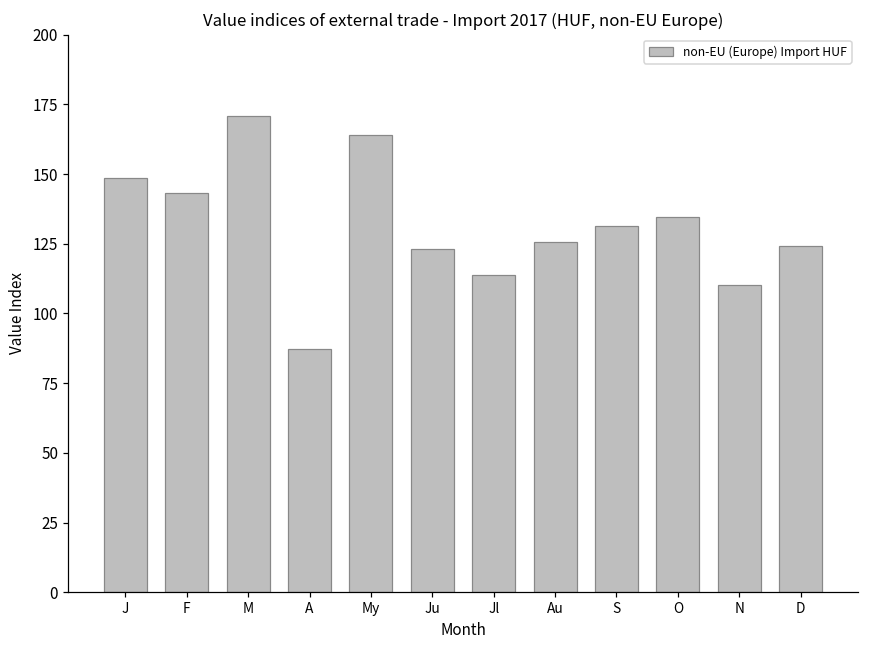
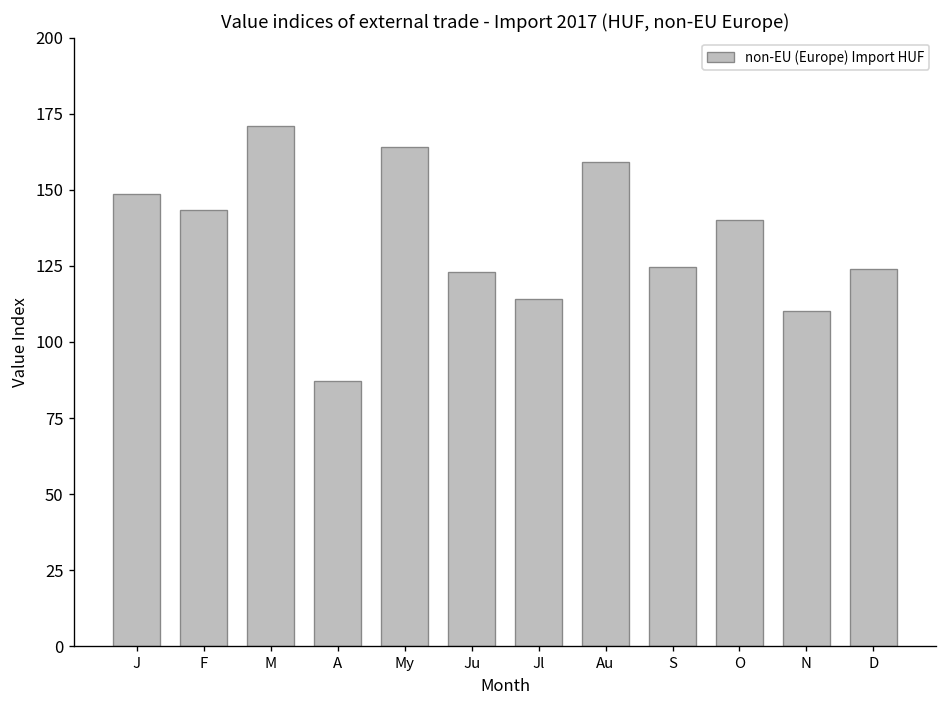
Au: 126 -> 159
S: 131 -> 125
O: 135 -> 140
